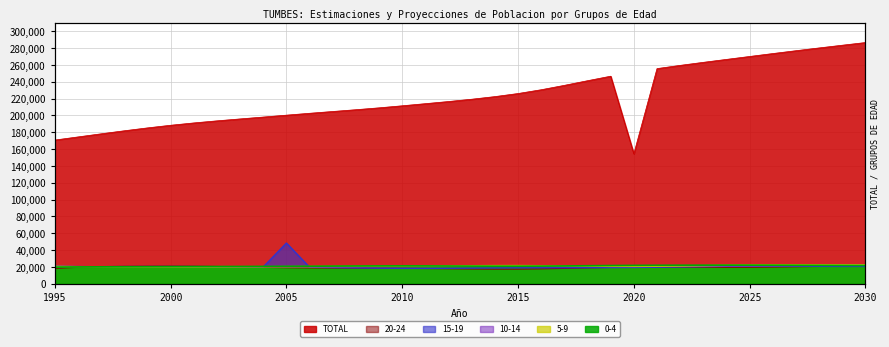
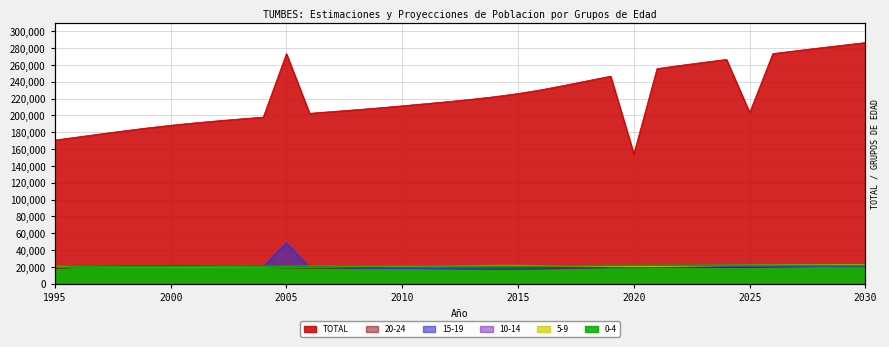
TOTAL, 2005: 200,000 -> 270,000
TOTAL, 2025: 270,000 -> 200,000
